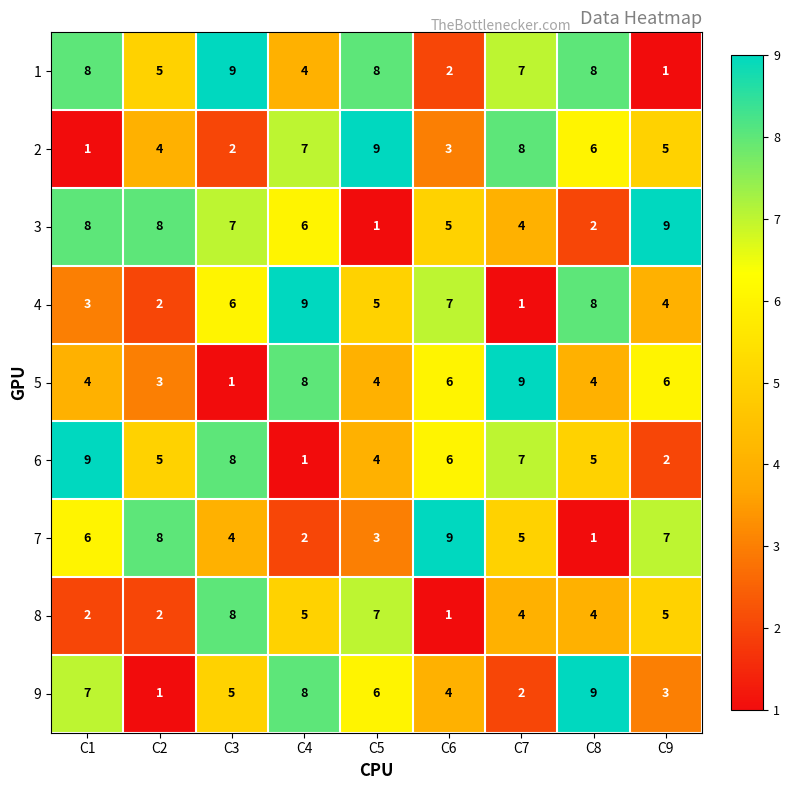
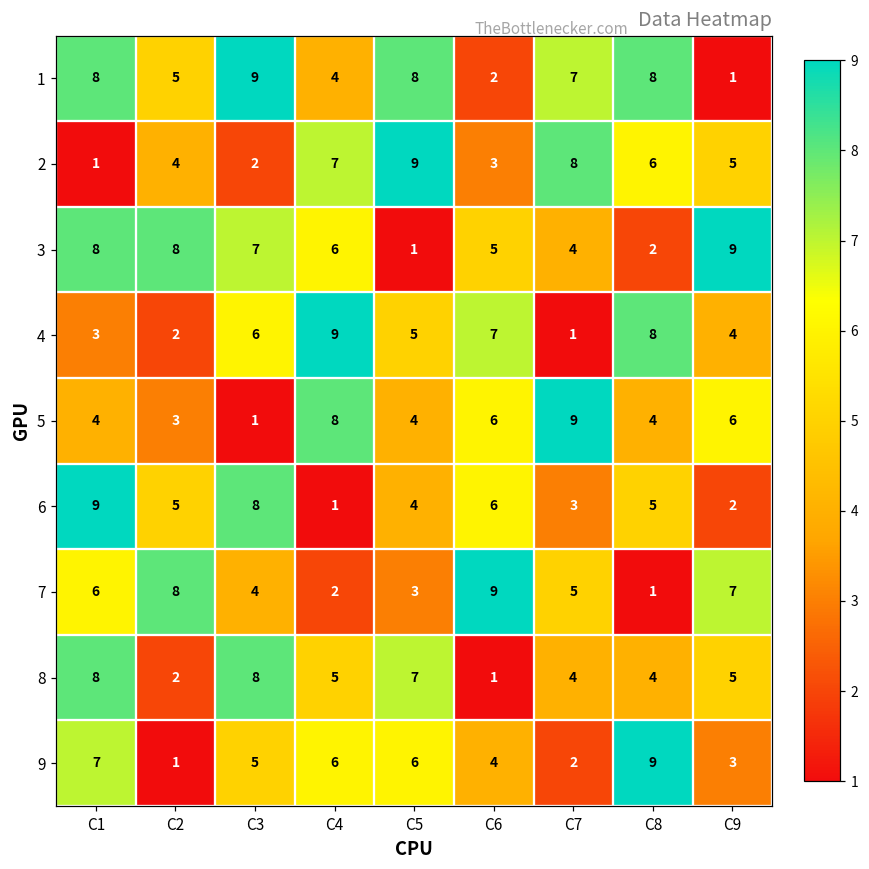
6, C7: 7 -> 3
8, C1: 2 -> 8
9, C4: 8 -> 6
